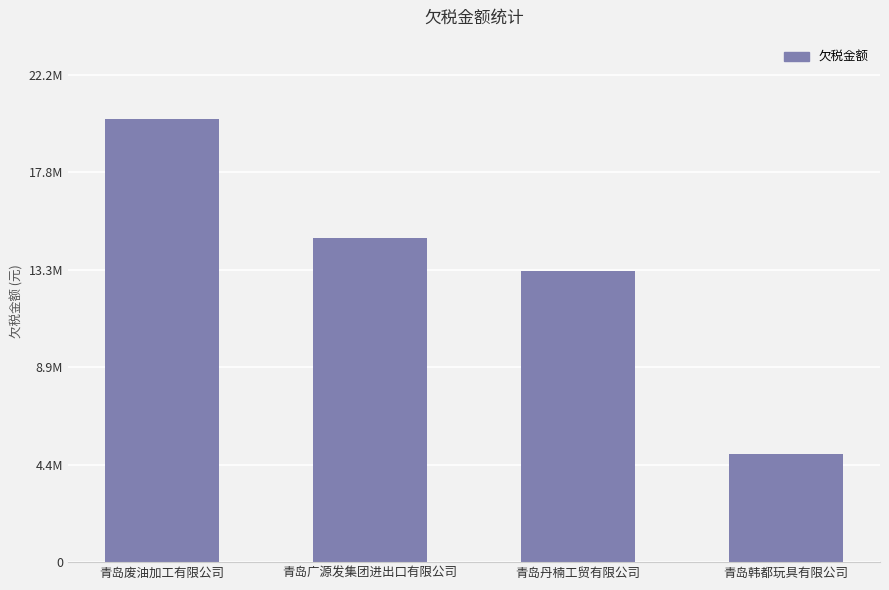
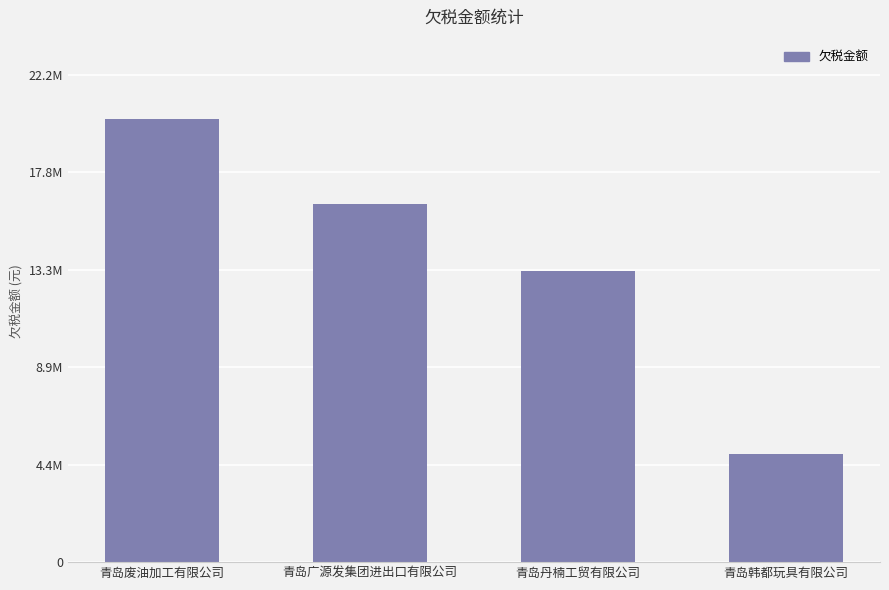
青岛广源发集团进出口有限公司: 14800000 -> 16300000
